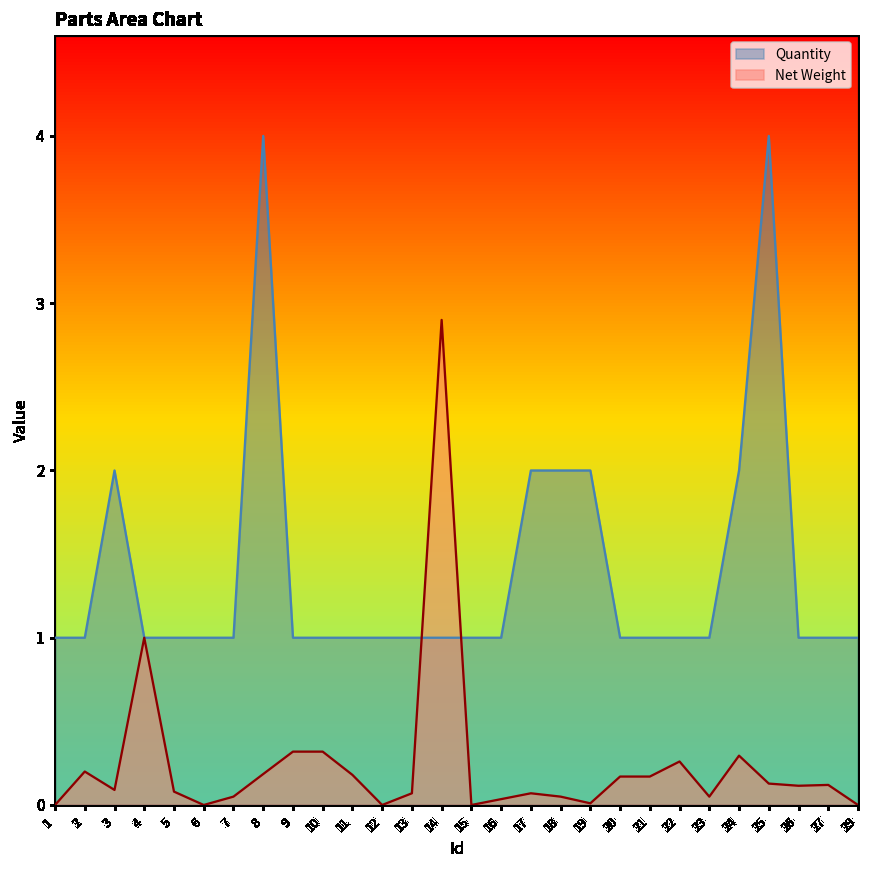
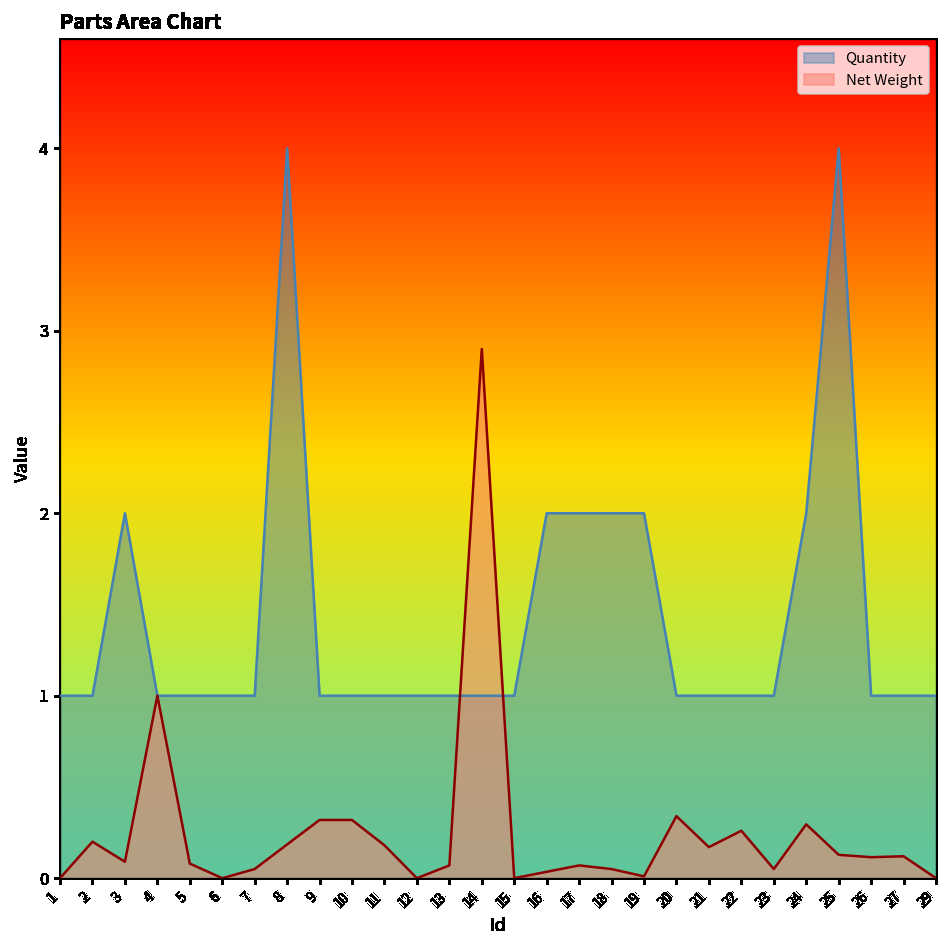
Quantity, 16: 1 -> 2
Net Weight, 20: 0.17 -> 0.34
